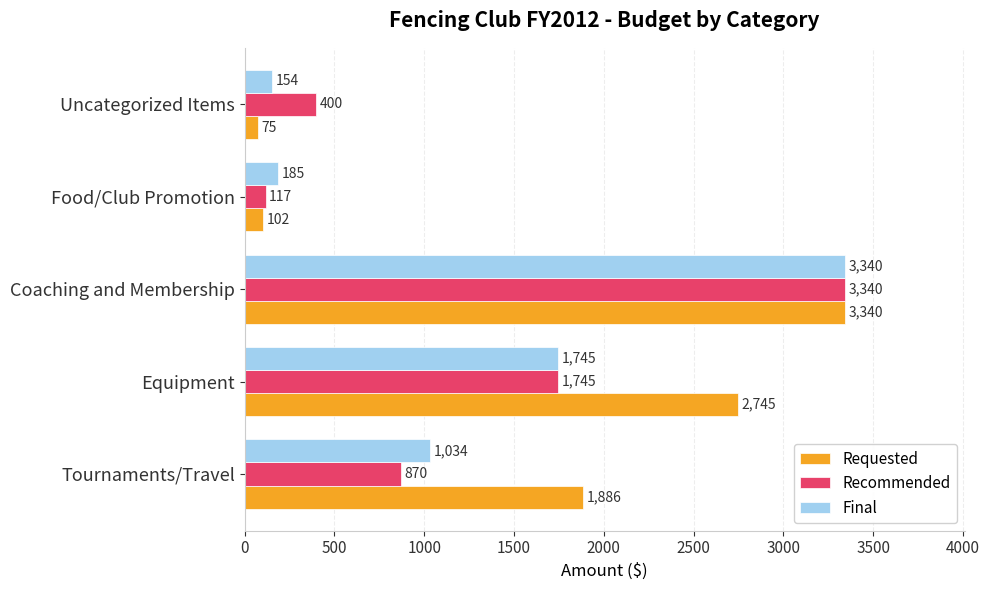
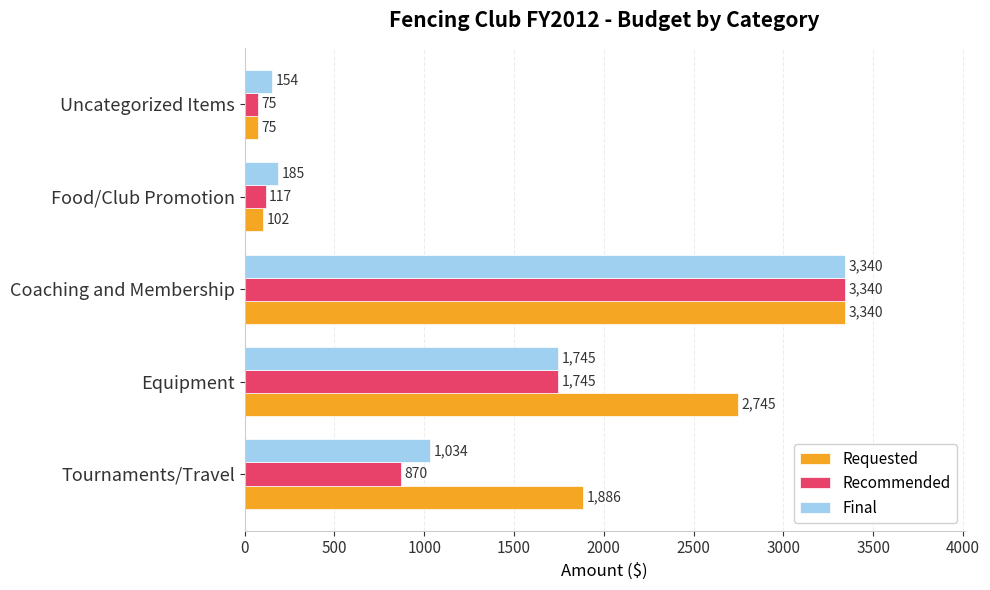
Recommended, Uncategorized Items: 400 -> 75
